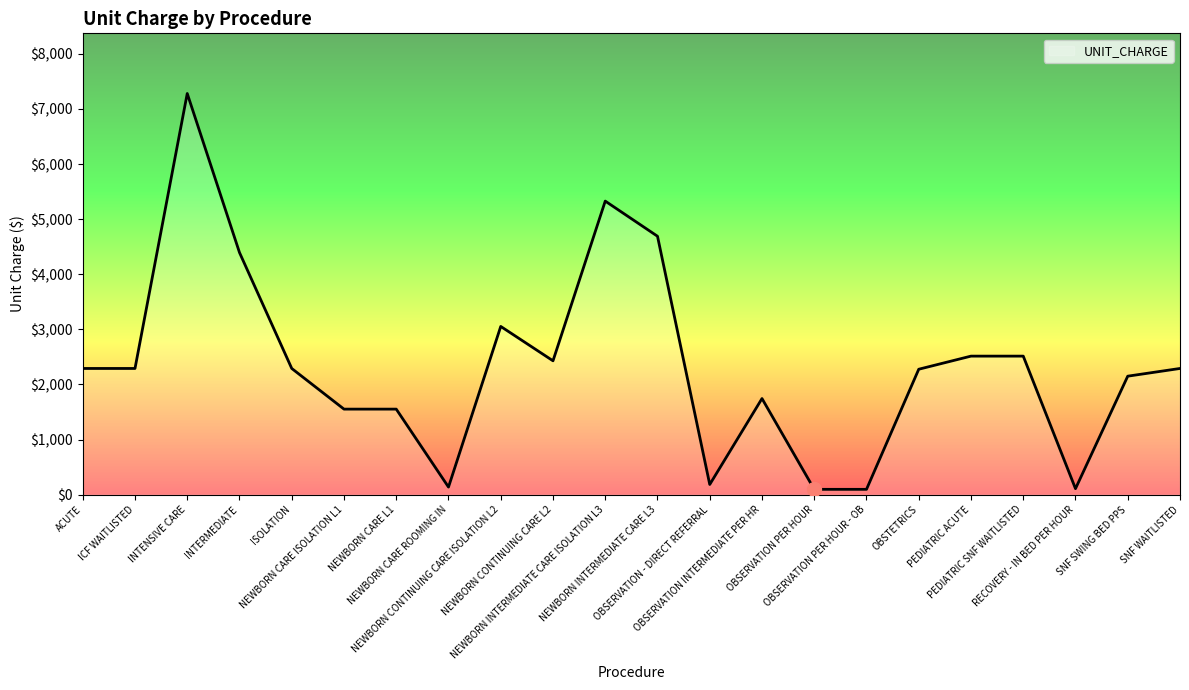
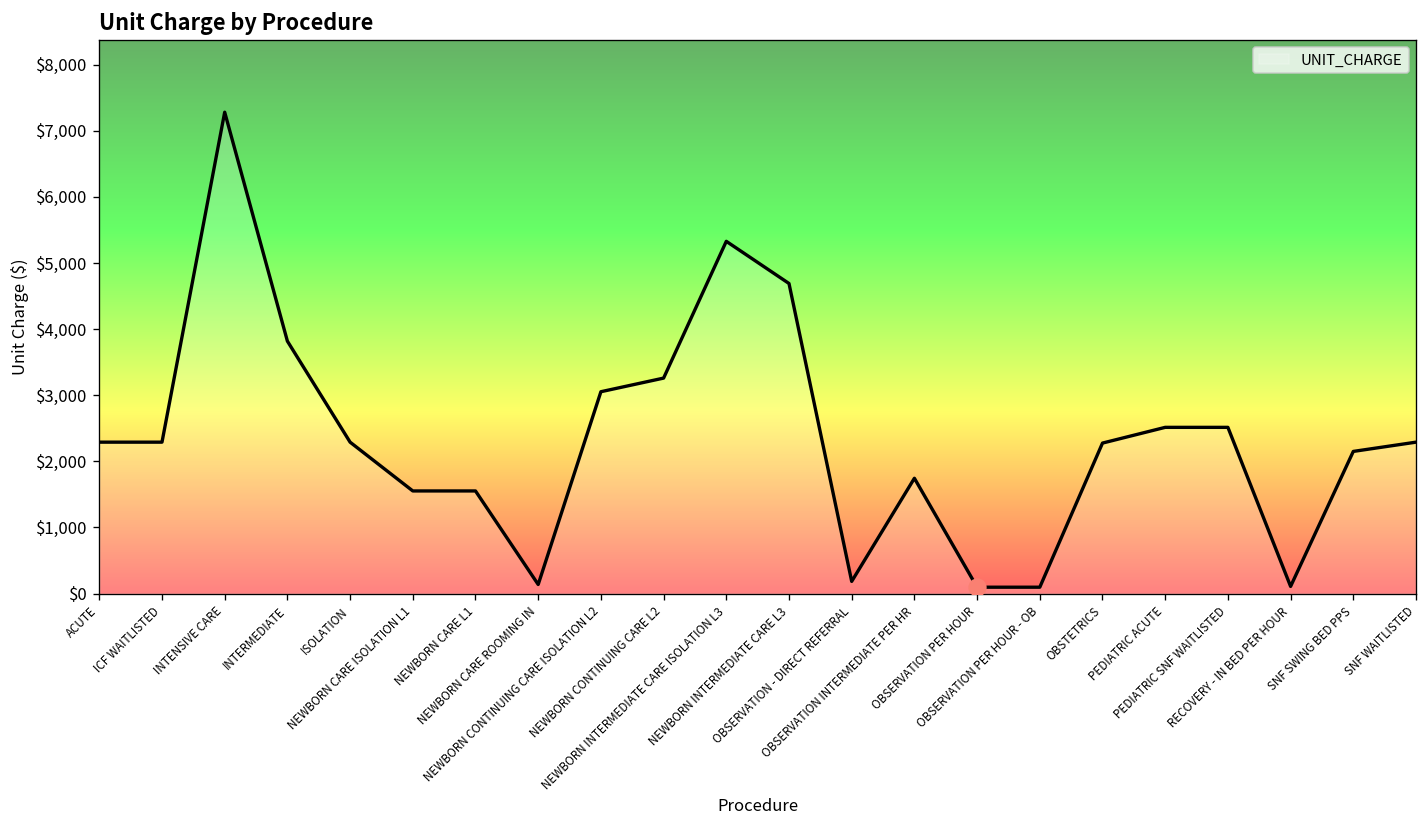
UNIT_CHARGE, INTERMEDIATE: $4,400 -> $3,800
UNIT_CHARGE, NEWBORN CONTINUING CARE L2: $2,400 -> $3,300
